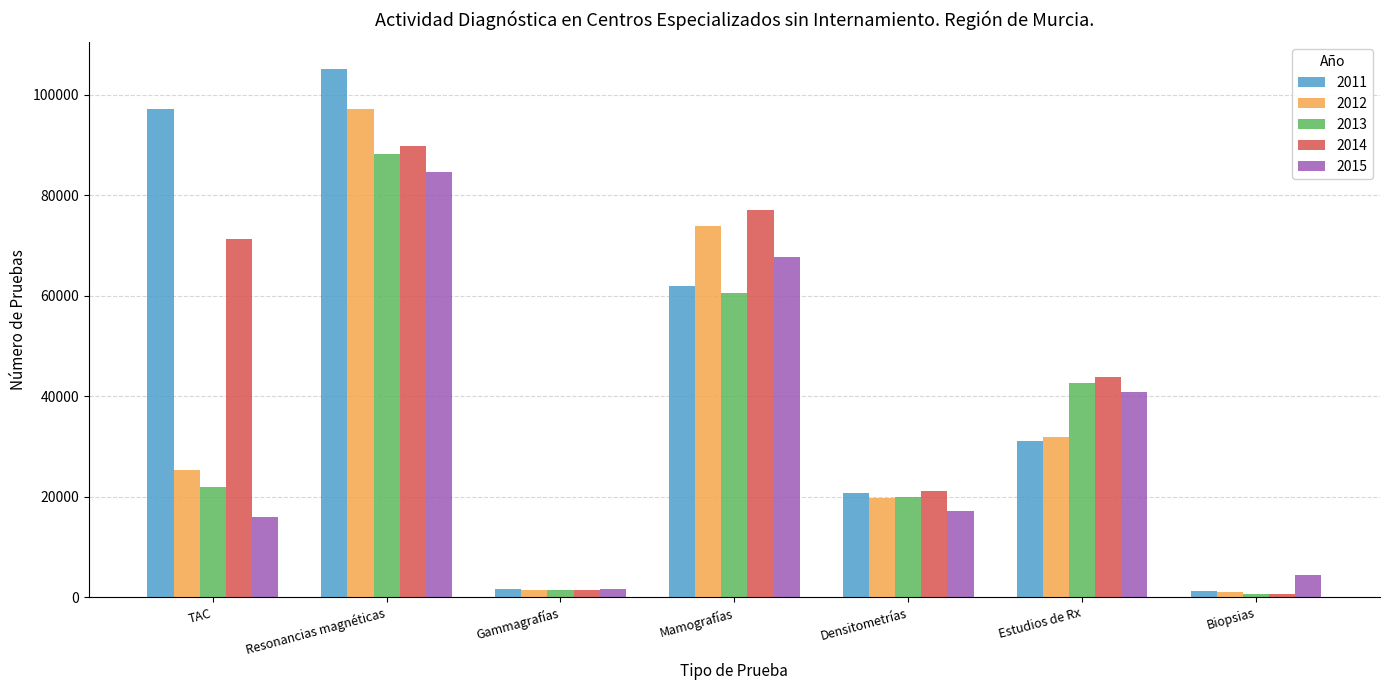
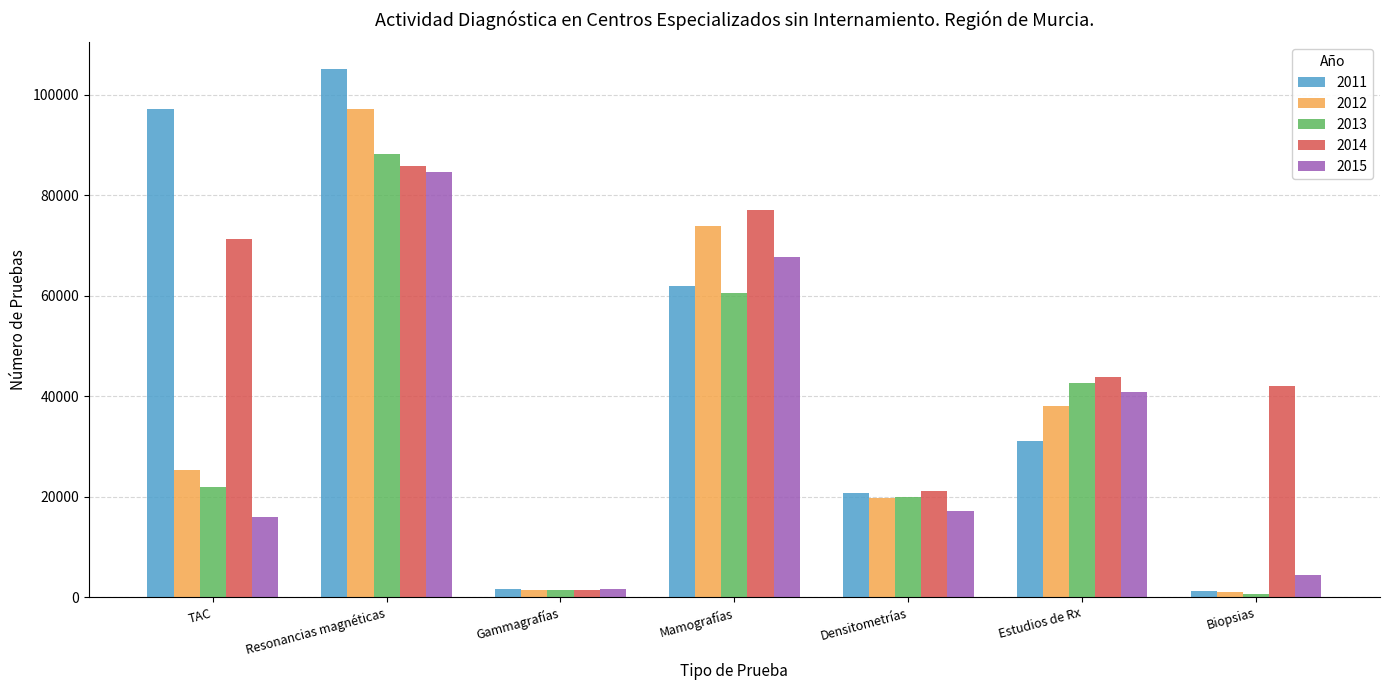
2014, Resonancias magnéticas: 90000 -> 86000
2012, Estudios de Rx: 32000 -> 38000
2014, Biopsias: 1000 -> 42000
